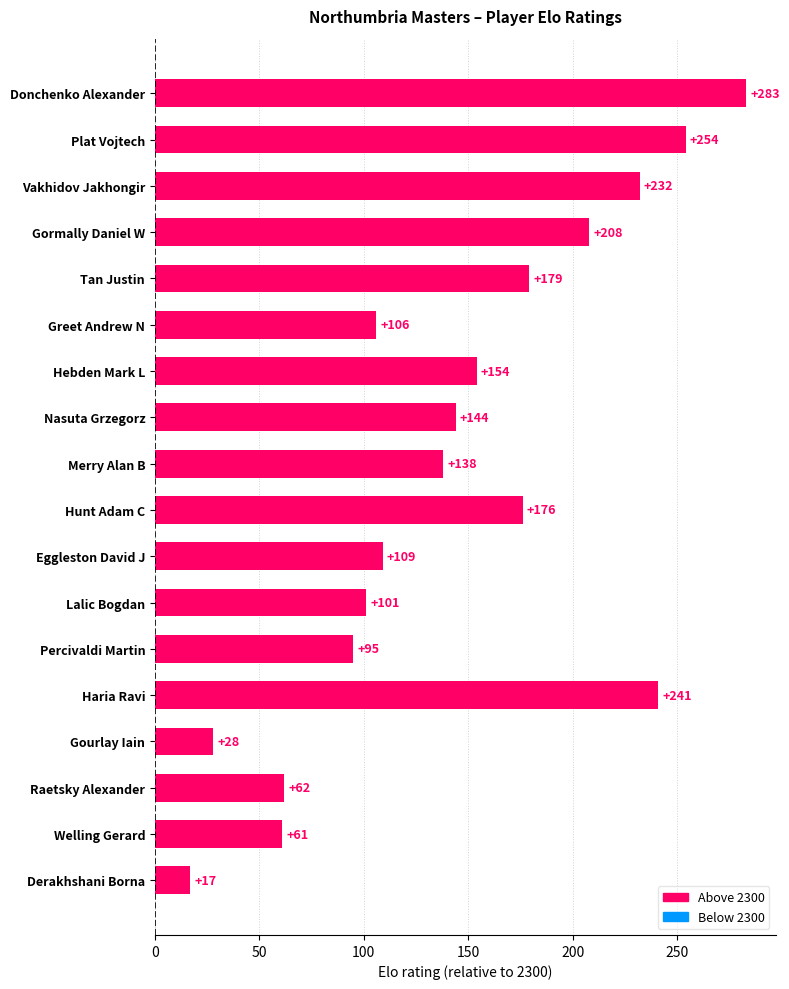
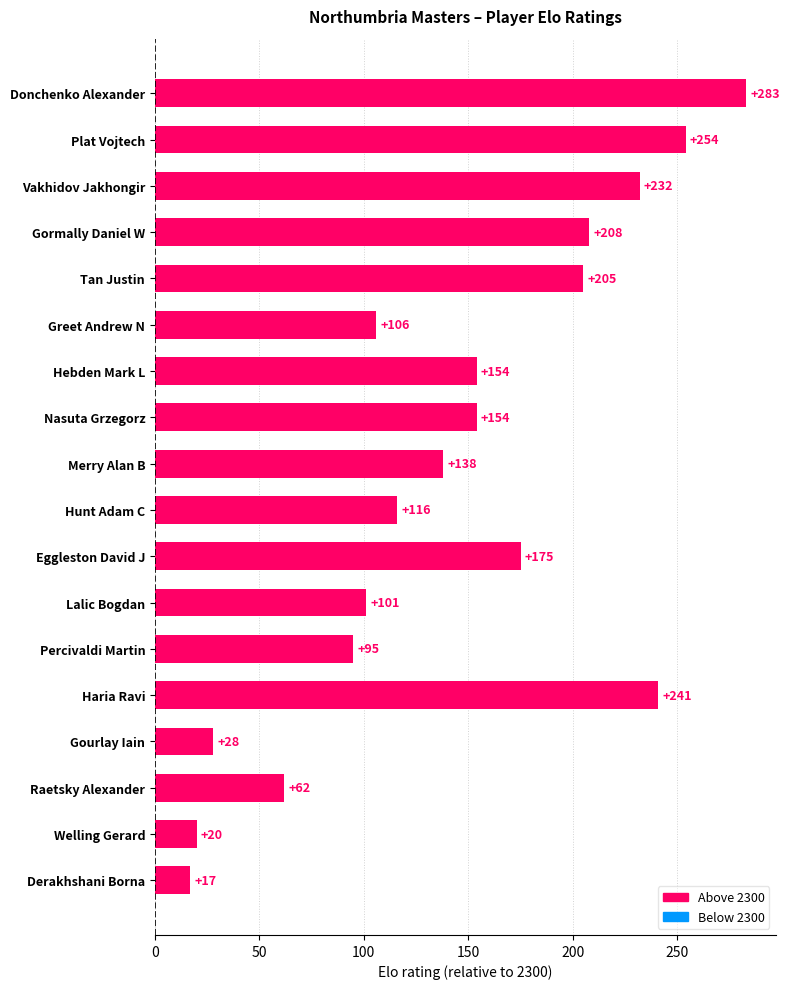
Tan Justin: +179 -> +205
Nasuta Grzegorz: +144 -> +154
Hunt Adam C: +176 -> +116
Eggleston David J: +109 -> +175
Welling Gerard: +61 -> +20
